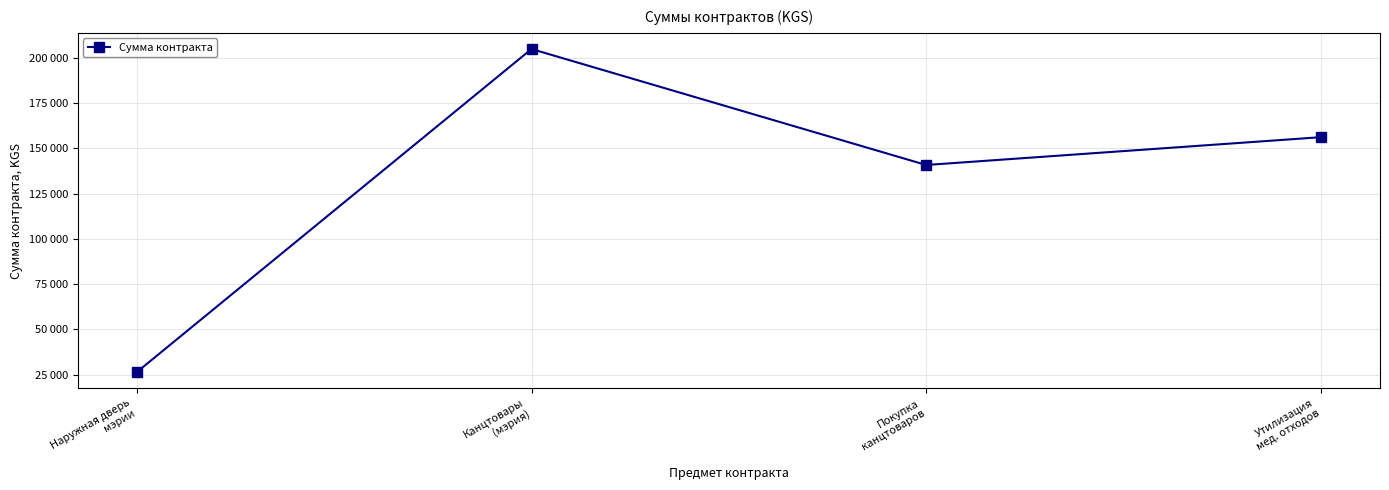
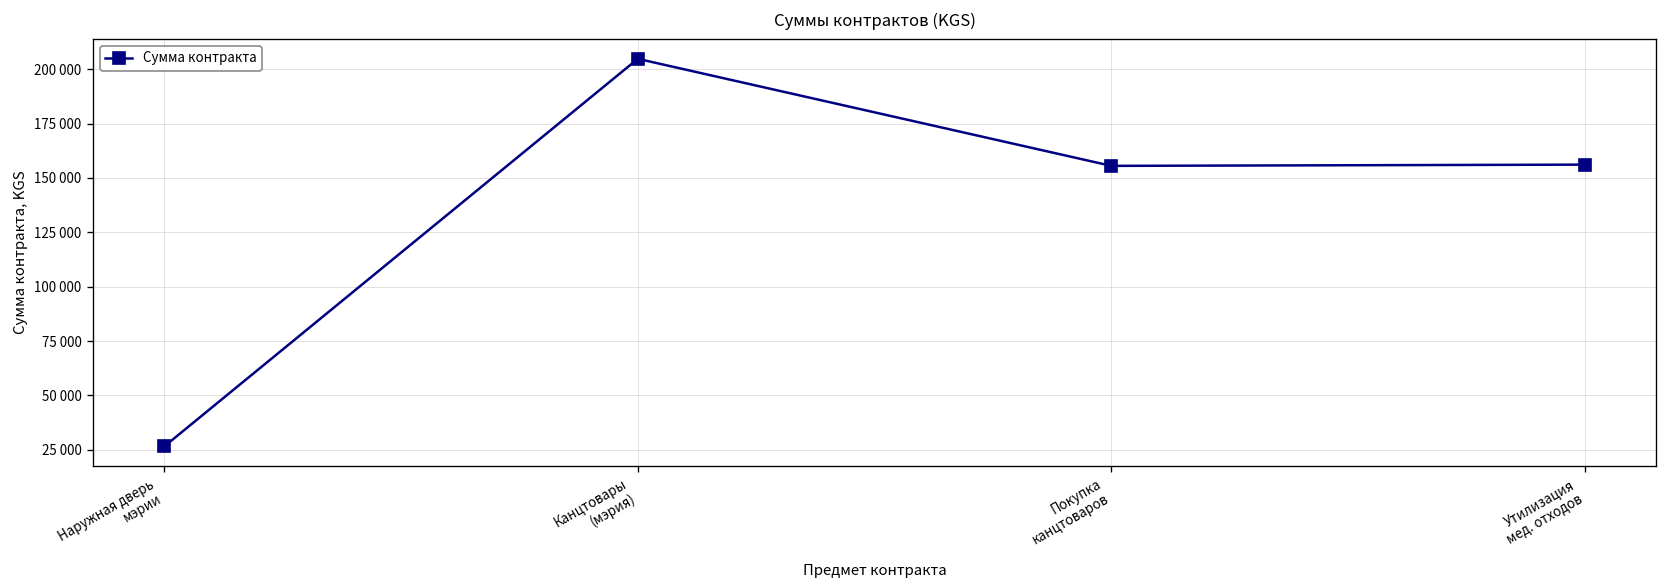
Покупка канцтоваров: 141000 -> 156000
